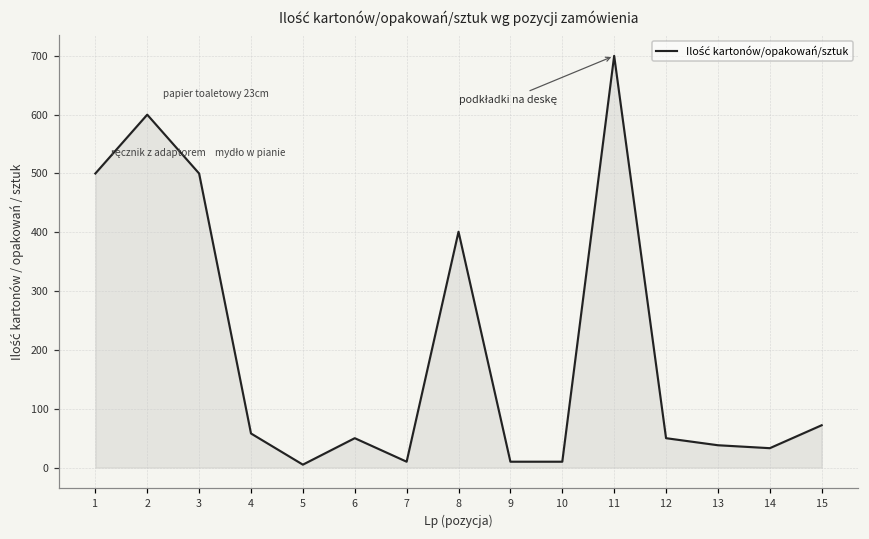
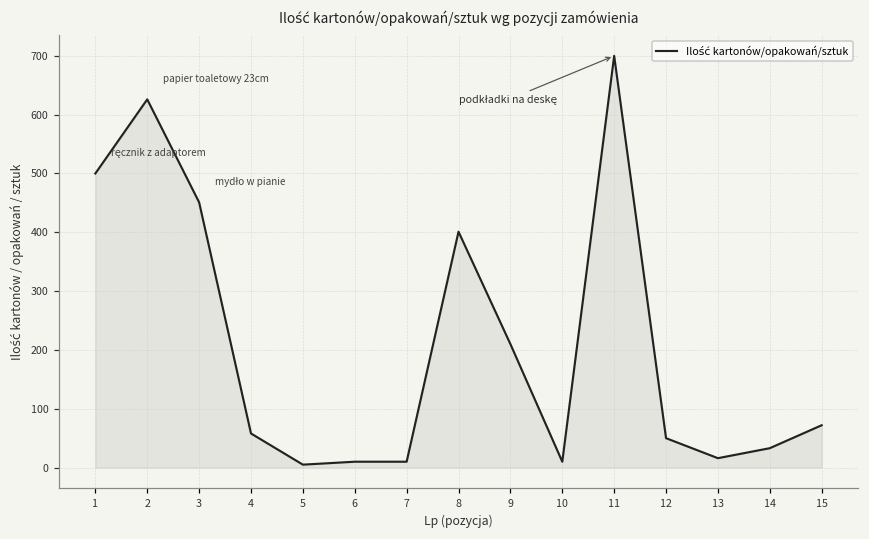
2: 600 -> 630
3: 500 -> 450
6: 50 -> 10
9: 10 -> 210
13: 40 -> 20
